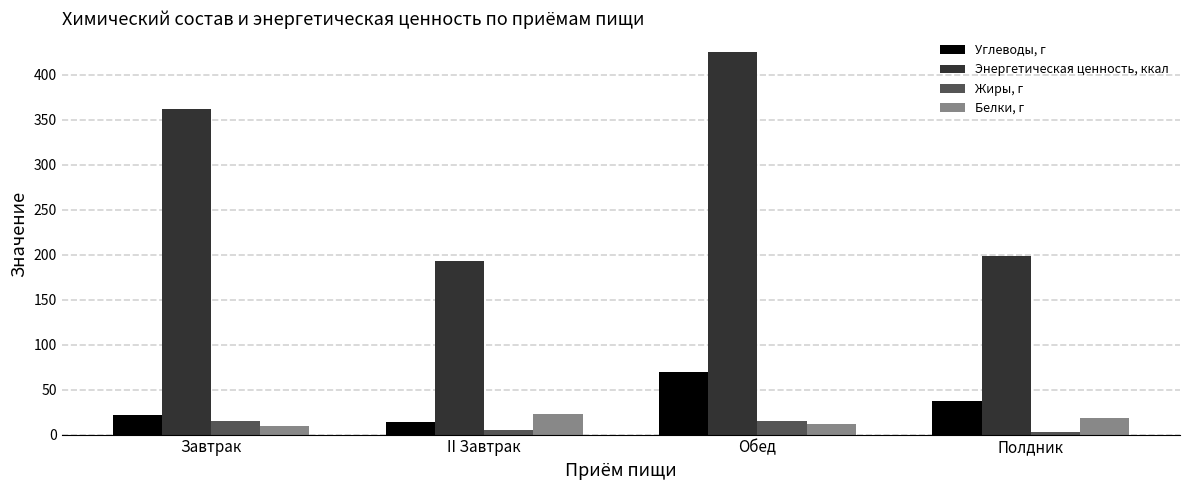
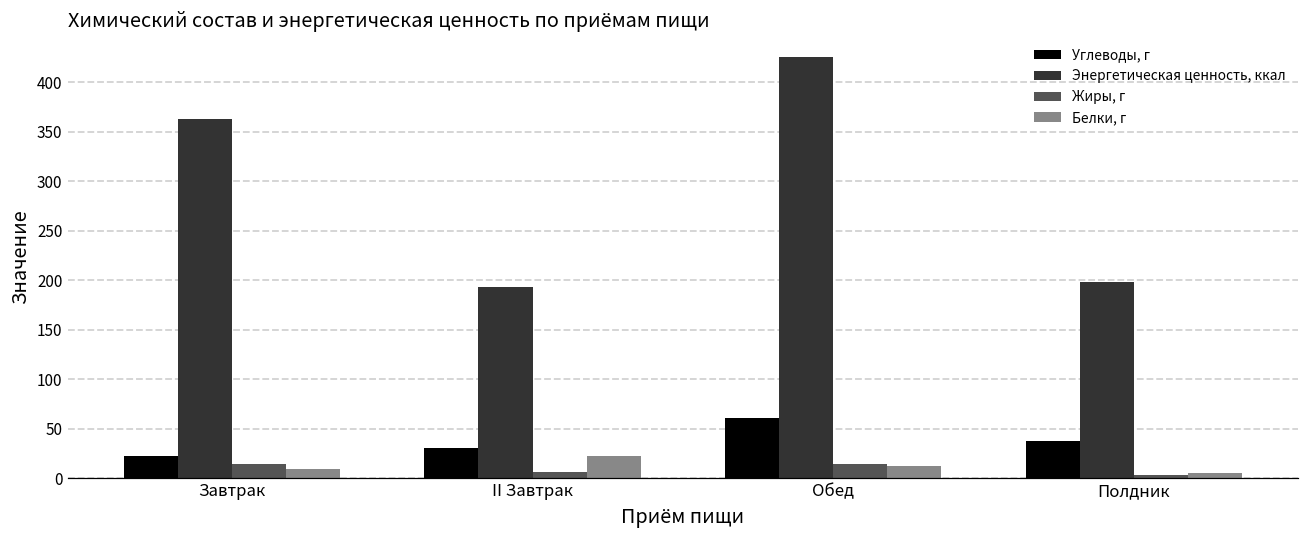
Углеводы, г, II Завтрак: 10 -> 30
Углеводы, г, Обед: 70 -> 60
Белки, г, Полдник: 20 -> 0
